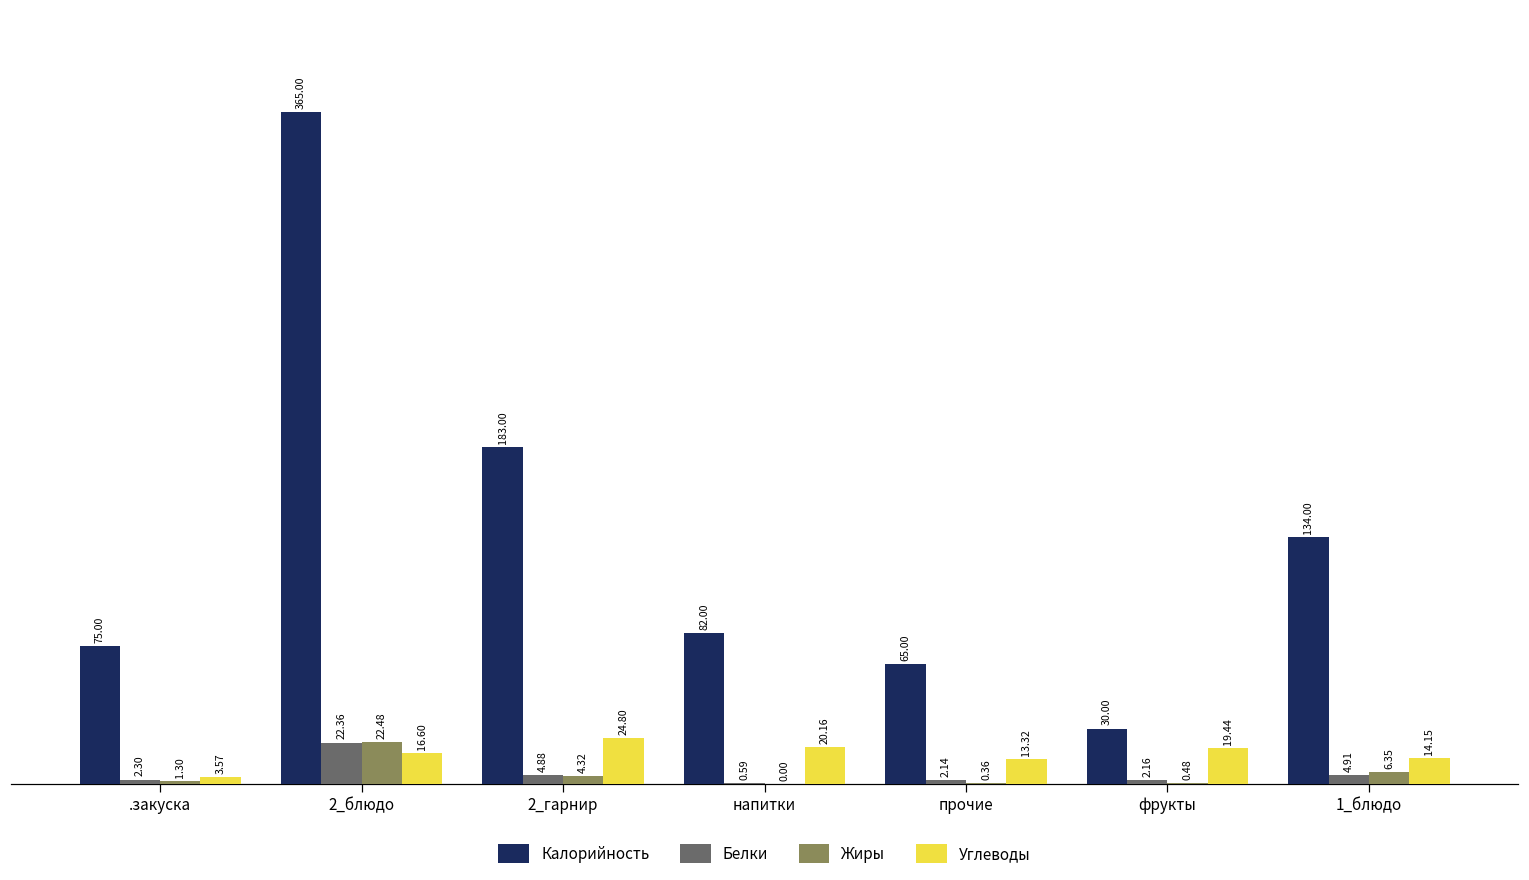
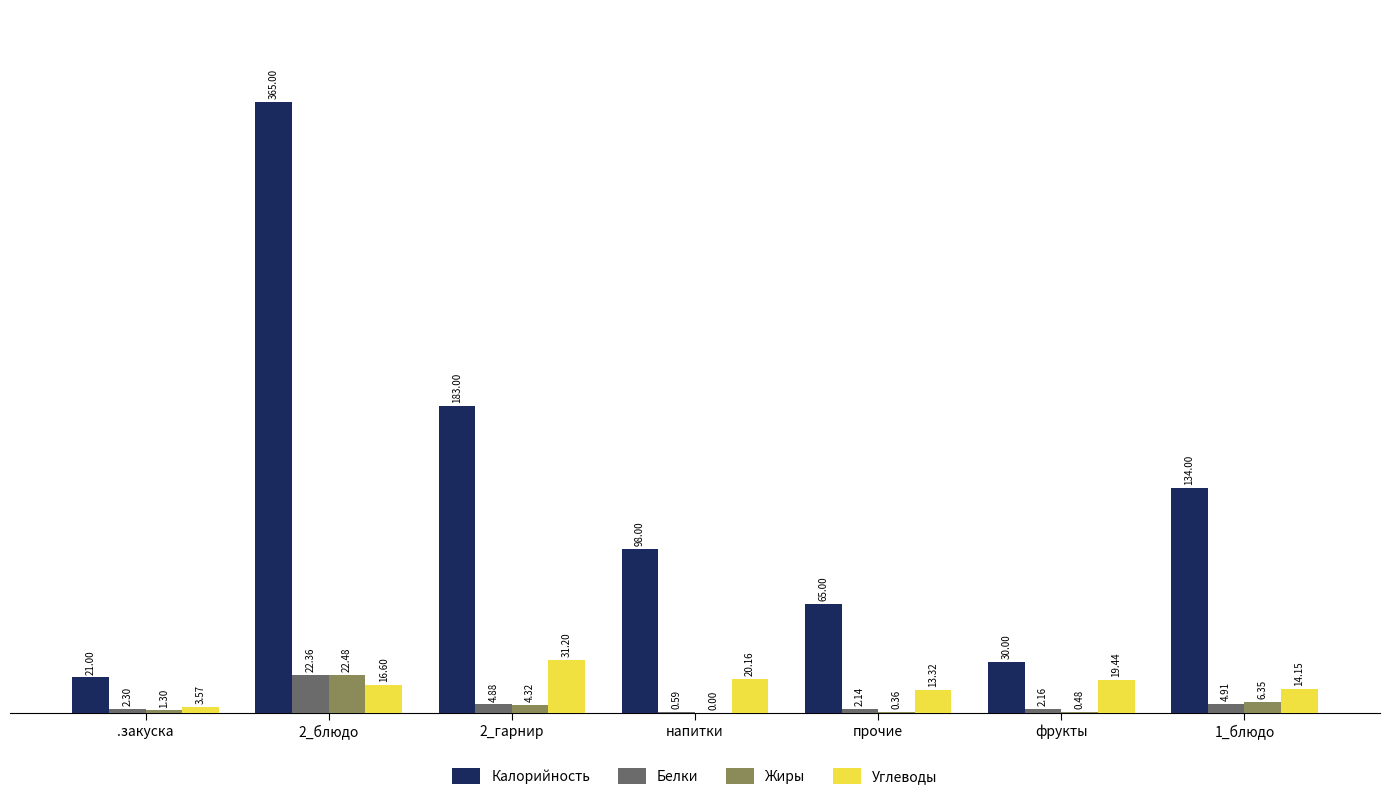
Калорийность, .закуска: 75.00 -> 21.00
Углеводы, 2_гарнир: 24.80 -> 31.20
Калорийность, напитки: 82.00 -> 98.00
